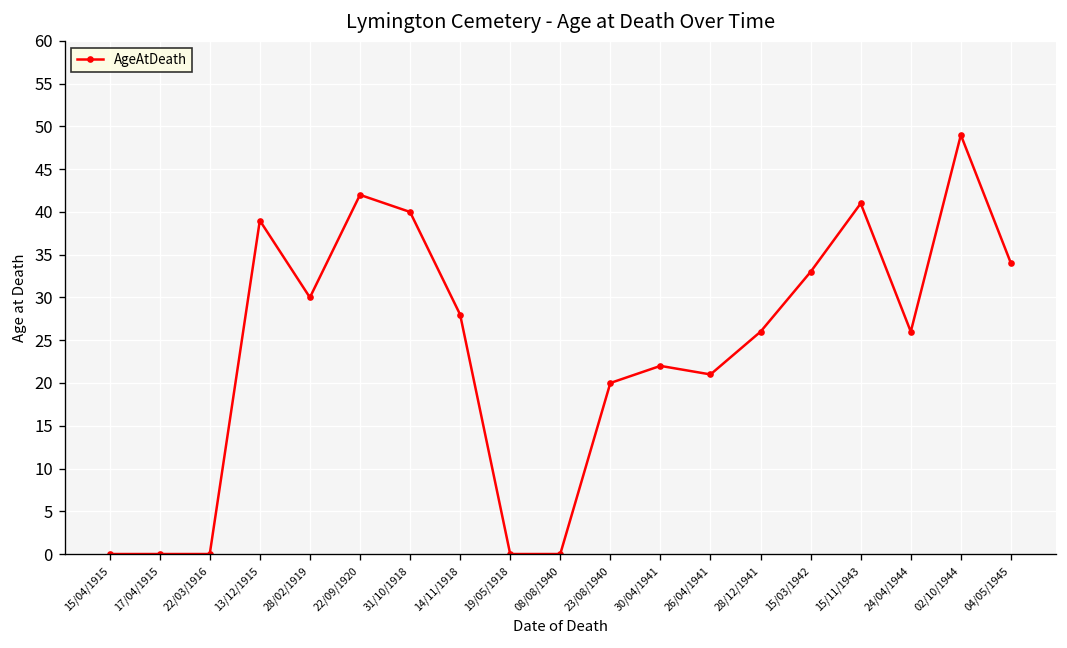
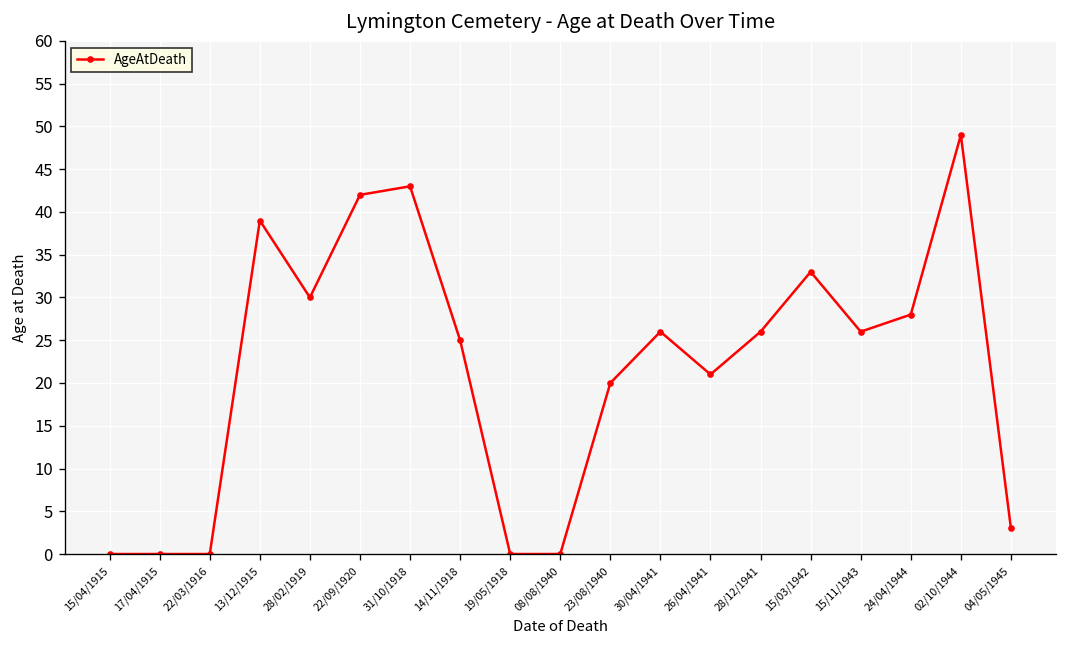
31/10/1918: 40 -> 43
14/11/1918: 28 -> 25
30/04/1941: 22 -> 26
15/11/1943: 41 -> 26
24/04/1944: 26 -> 28
04/05/1945: 34 -> 3
